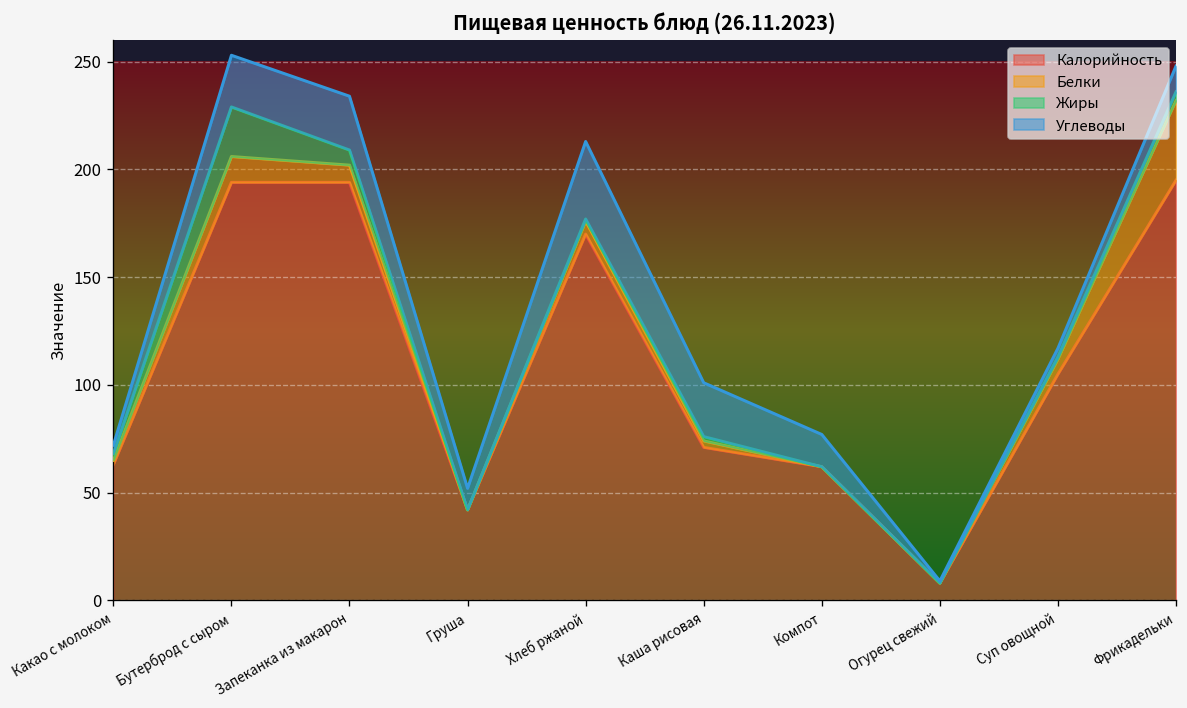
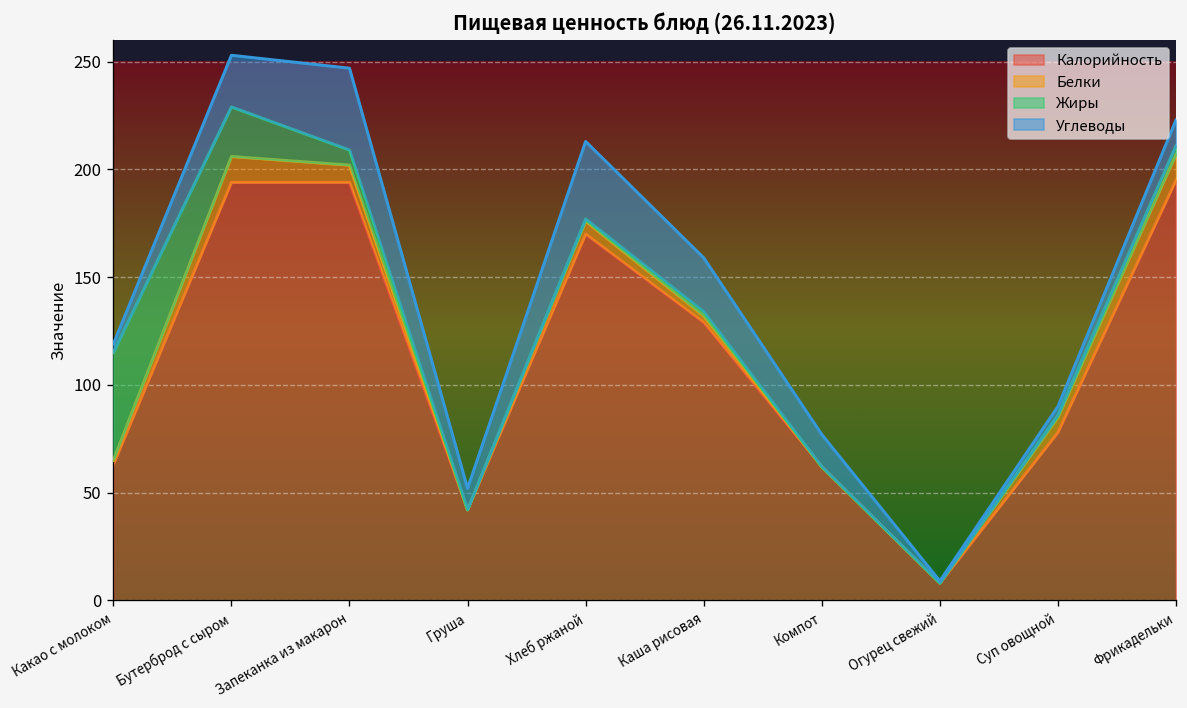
Жиры, Какао с молоком: 3 -> 50
Углеводы, Запеканка из макарон: 25 -> 38
Калорийность, Каша рисовая: 71 -> 129
Калорийность, Суп овощной: 105 -> 78
Белки, Фрикадельки: 37 -> 12
